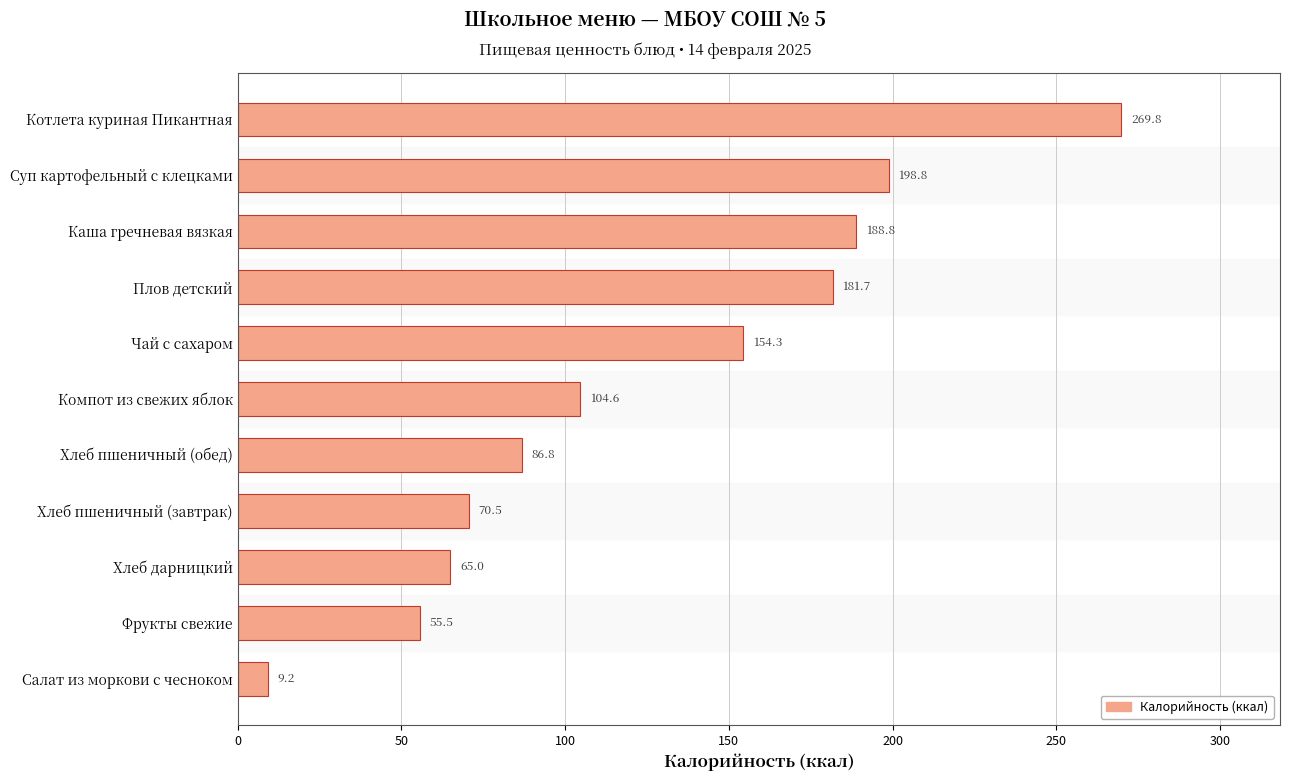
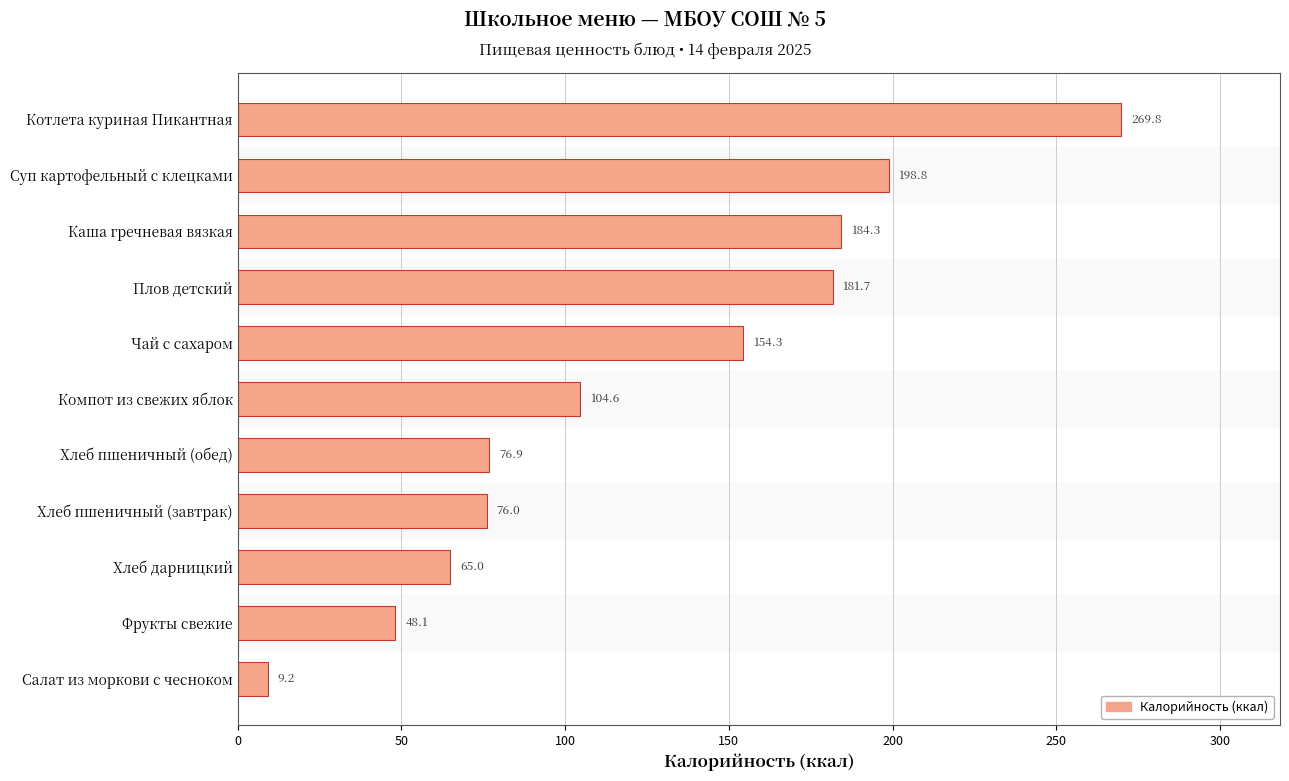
Каша гречневая вязкая: 188.8 -> 184.3
Хлеб пшеничный (обед): 86.8 -> 76.9
Хлеб пшеничный (завтрак): 70.5 -> 76.0
Фрукты свежие: 55.5 -> 48.1
